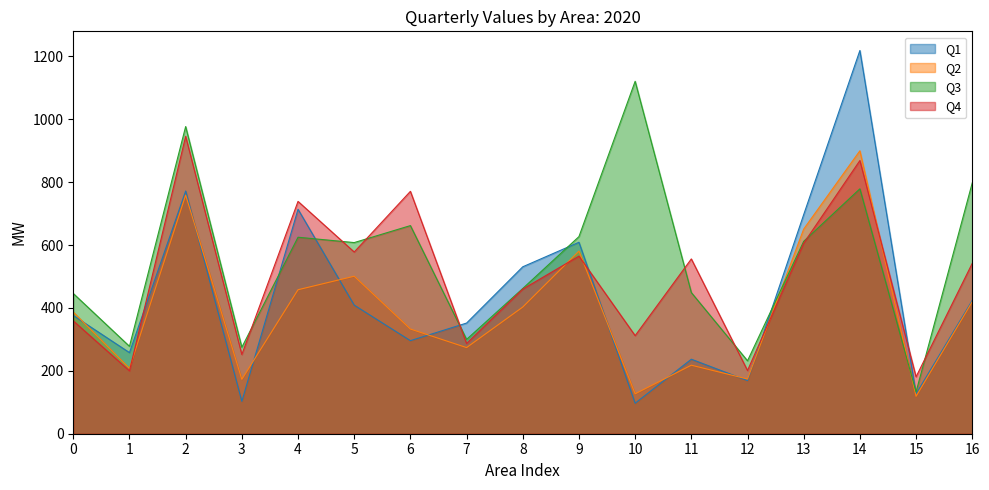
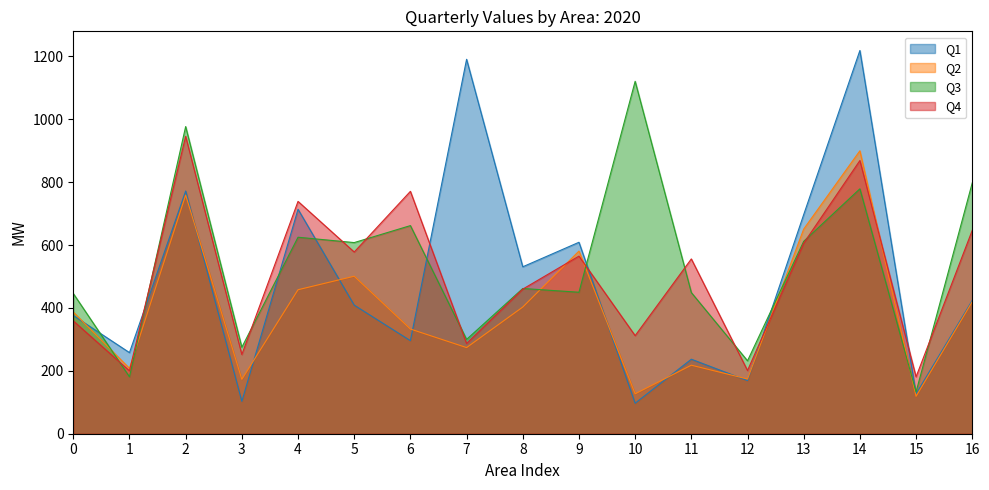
Q3, 1: 280 -> 180
Q1, 7: 350 -> 1190
Q3, 9: 630 -> 450
Q4, 16: 540 -> 650
